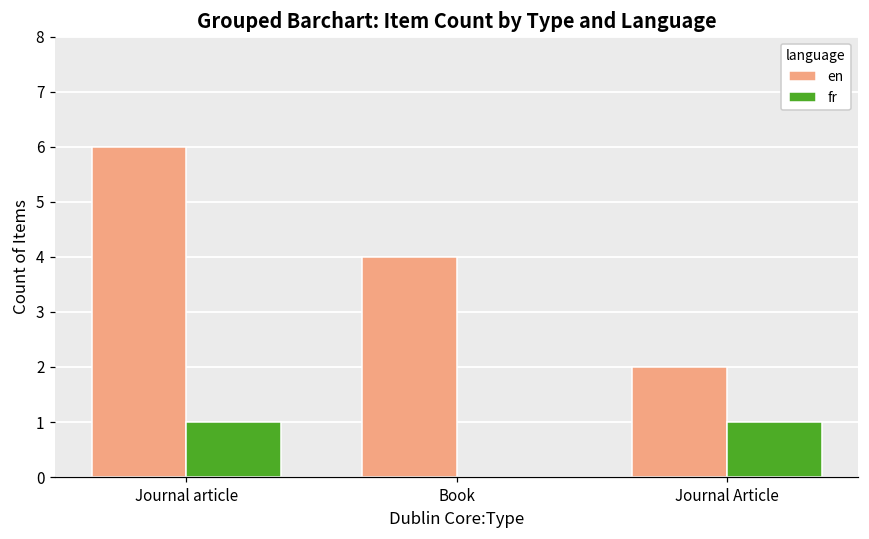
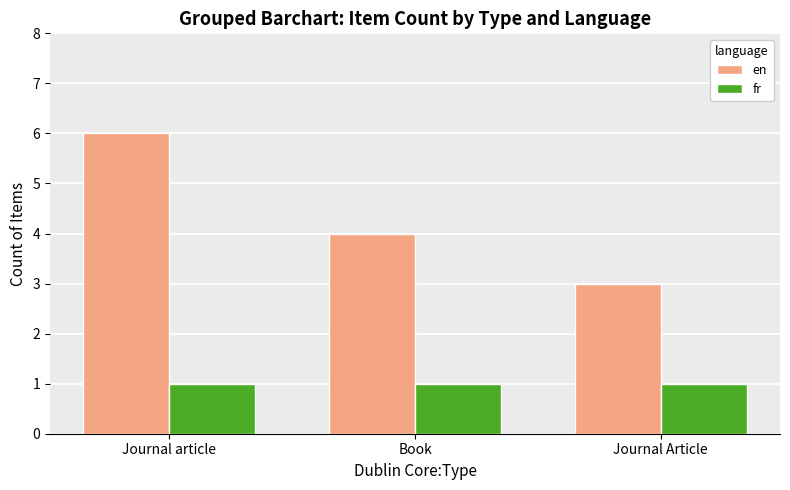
fr, Book: 0 -> 1
en, Journal Article: 2 -> 3
